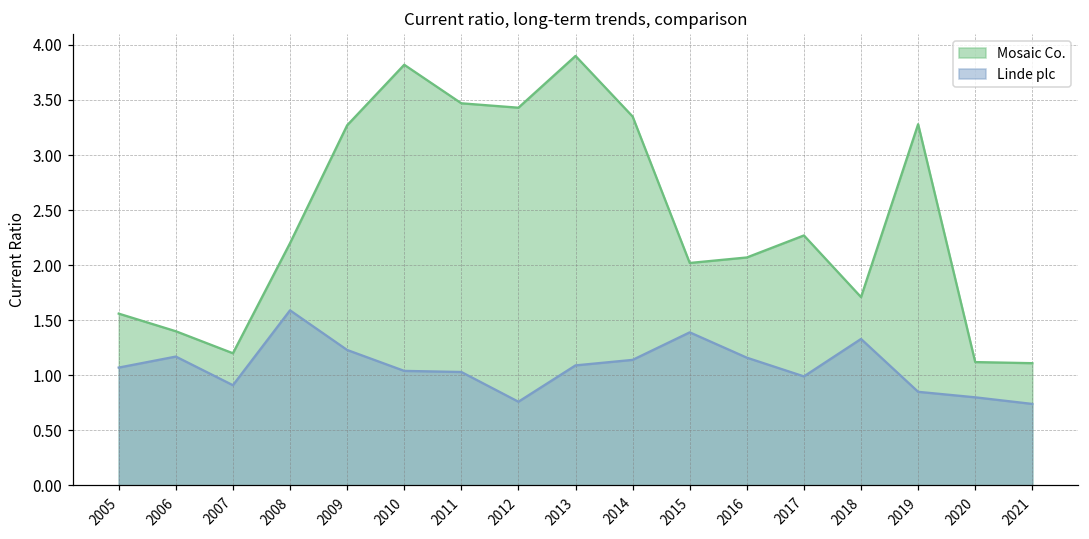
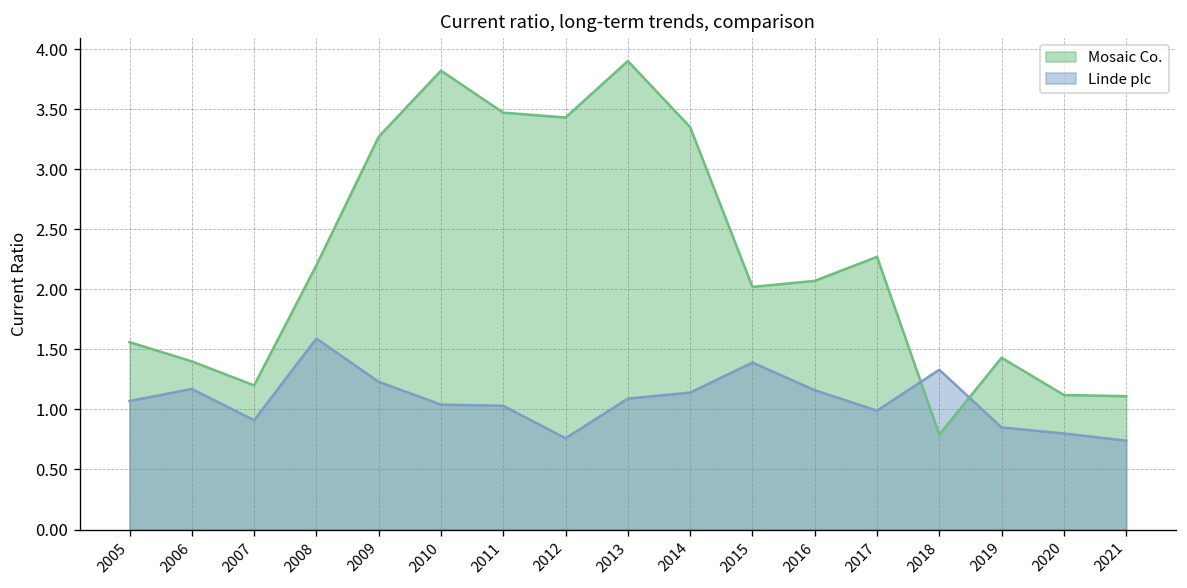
Mosaic Co., 2018: 1.71 -> 0.79
Mosaic Co., 2019: 3.28 -> 1.43
